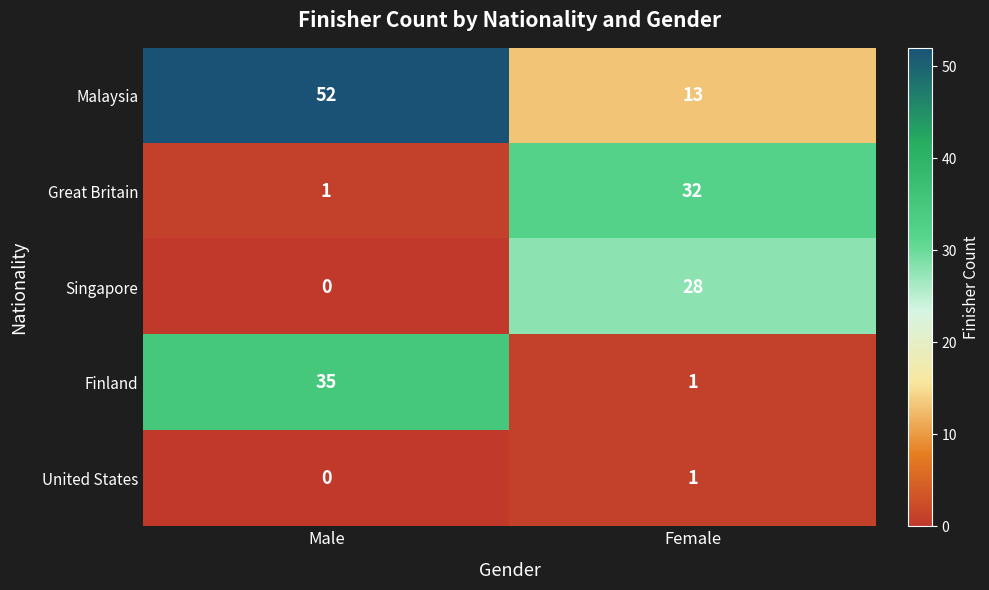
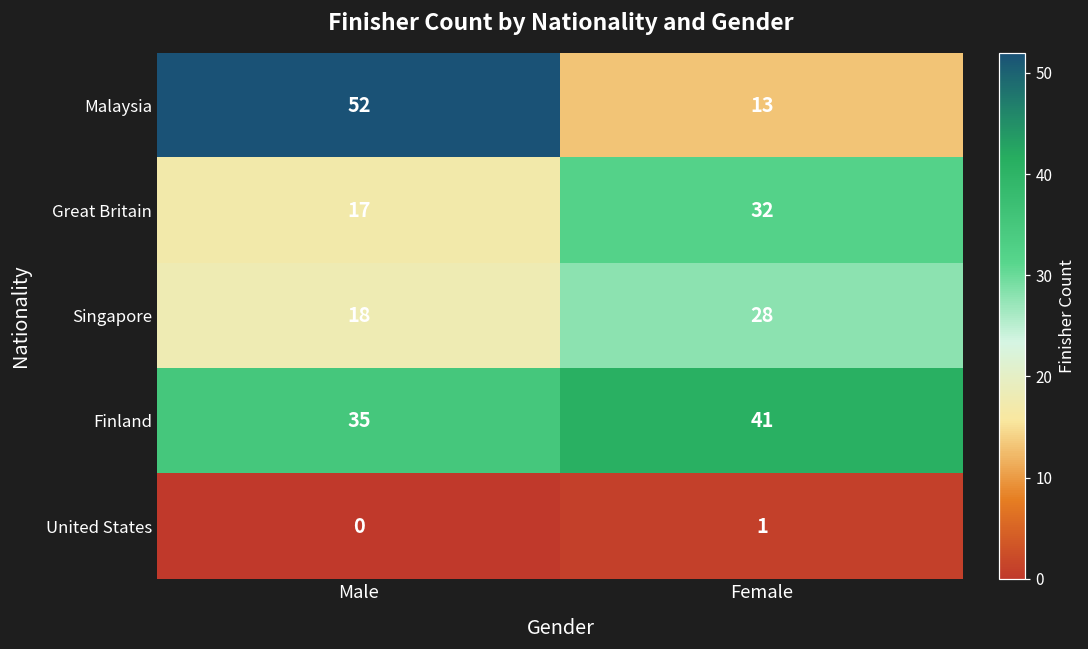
Great Britain, Male: 1 -> 17
Singapore, Male: 0 -> 18
Finland, Female: 1 -> 41
